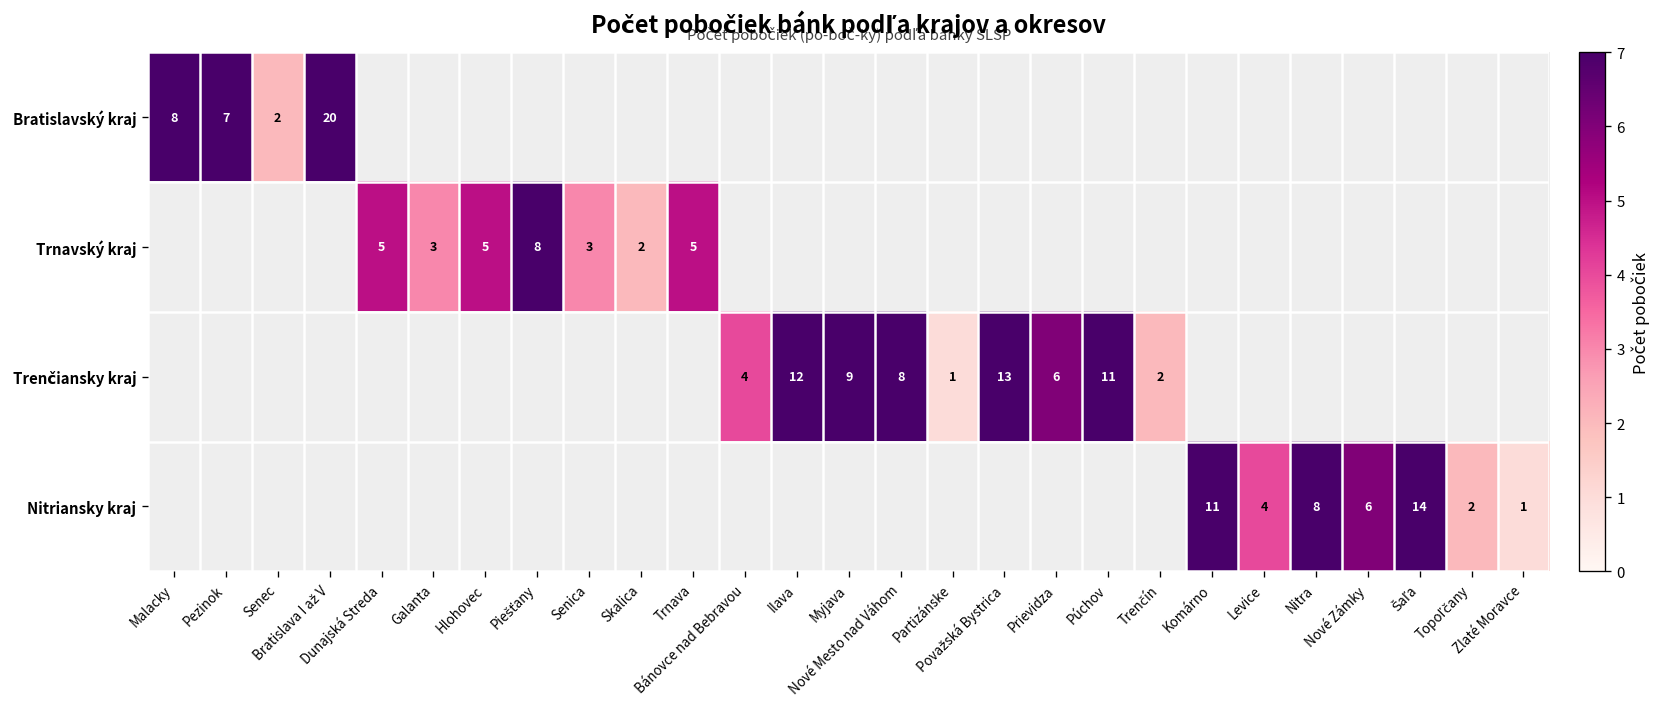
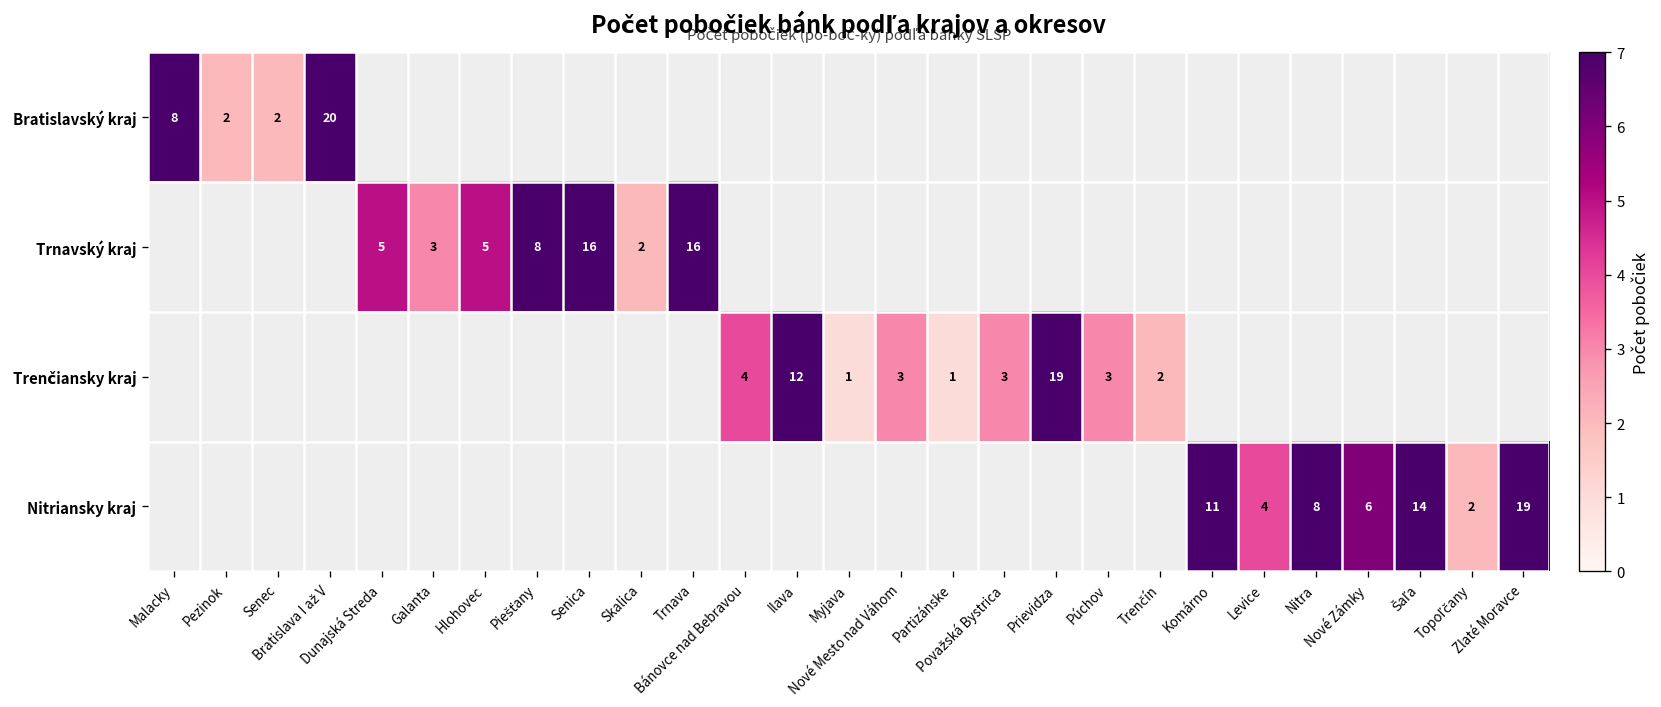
Bratislavský kraj, Pezinok: 7 -> 2
Trnavský kraj, Senica: 3 -> 16
Trnavský kraj, Trnava: 5 -> 16
Trenčiansky kraj, Myjava: 9 -> 1
Trenčiansky kraj, Nové Mesto nad Váhom: 8 -> 3
Trenčiansky kraj, Považská Bystrica: 13 -> 3
Trenčiansky kraj, Prievidza: 6 -> 19
Trenčiansky kraj, Púchov: 11 -> 3
Nitriansky kraj, Zlaté Moravce: 1 -> 19
